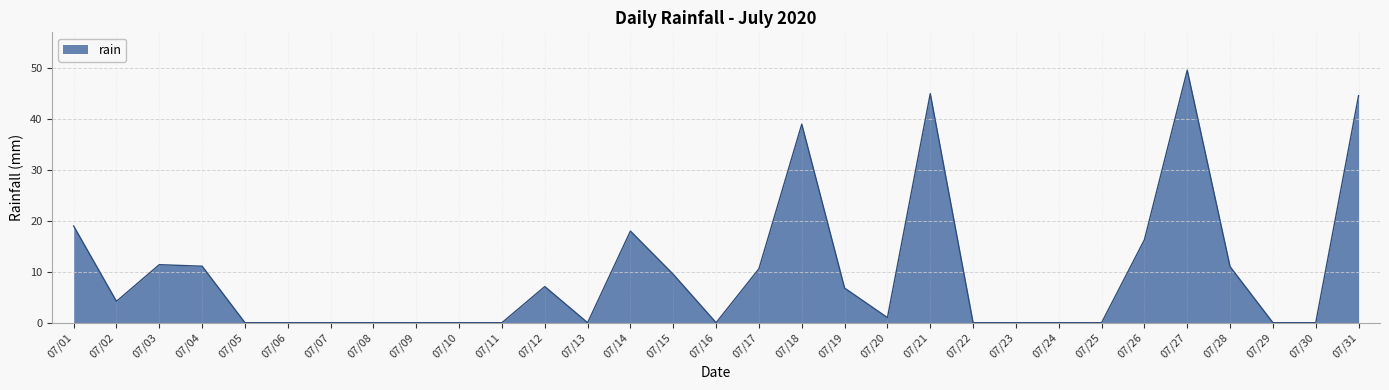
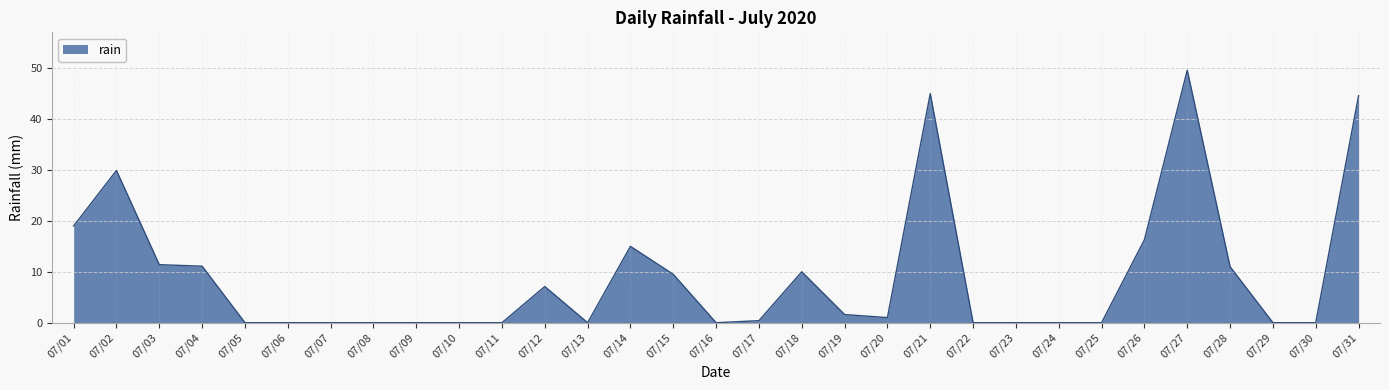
07/02: 4 -> 30
07/14: 18 -> 15
07/17: 11 -> 0
07/18: 39 -> 10
07/19: 7 -> 2
